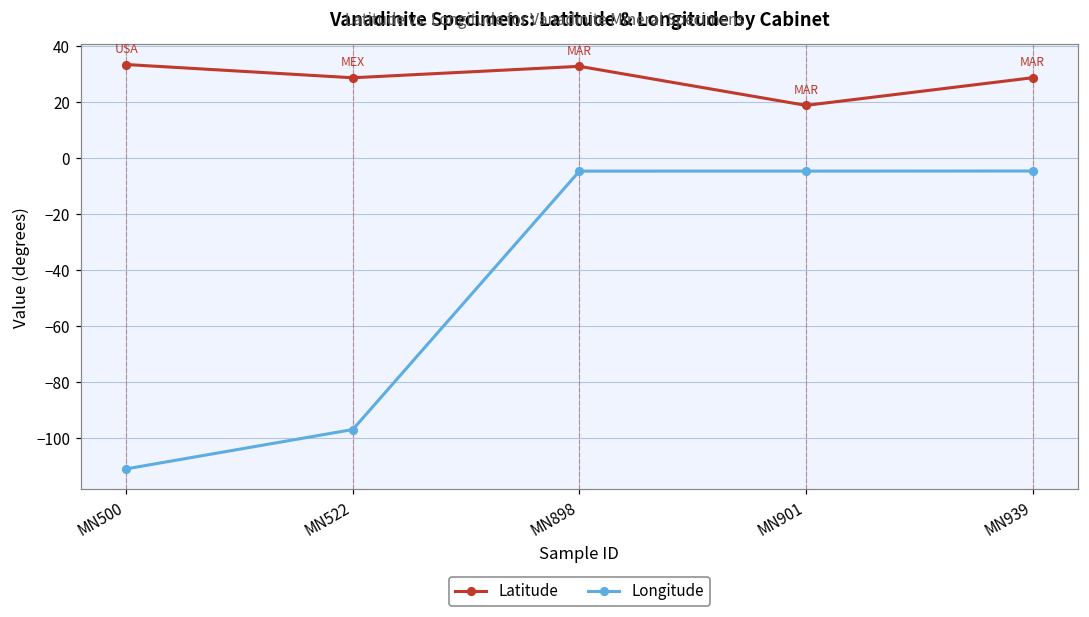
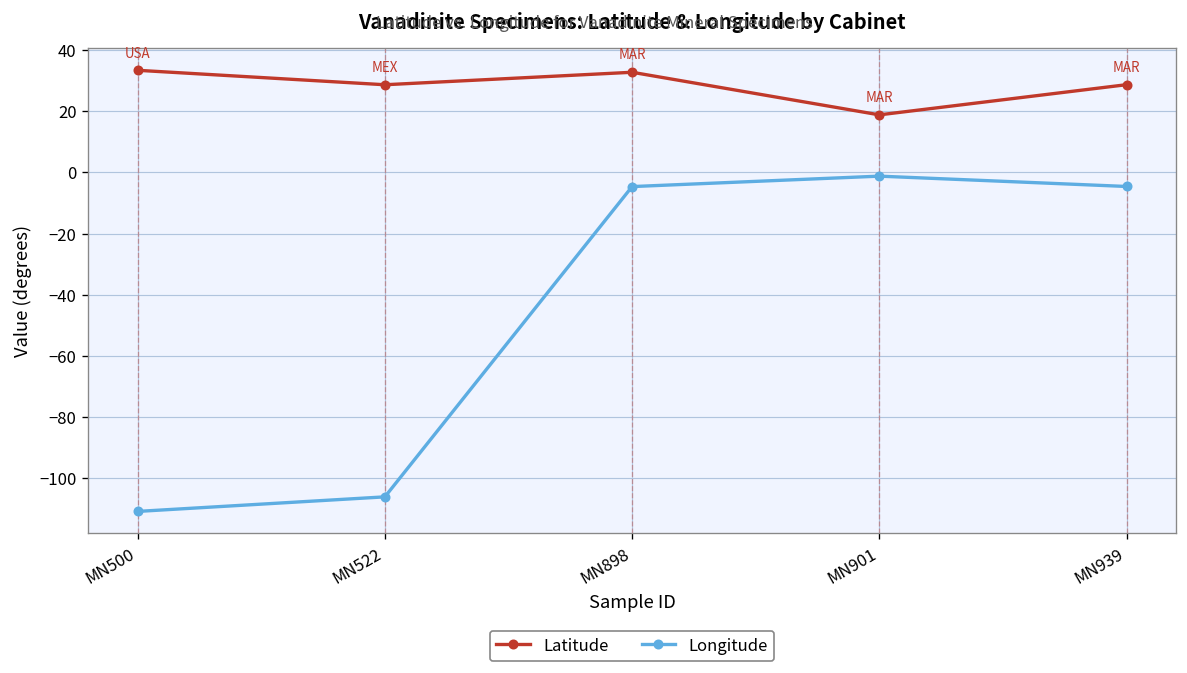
Longitude, MN522: -97 -> -106
Longitude, MN901: -5 -> -1
